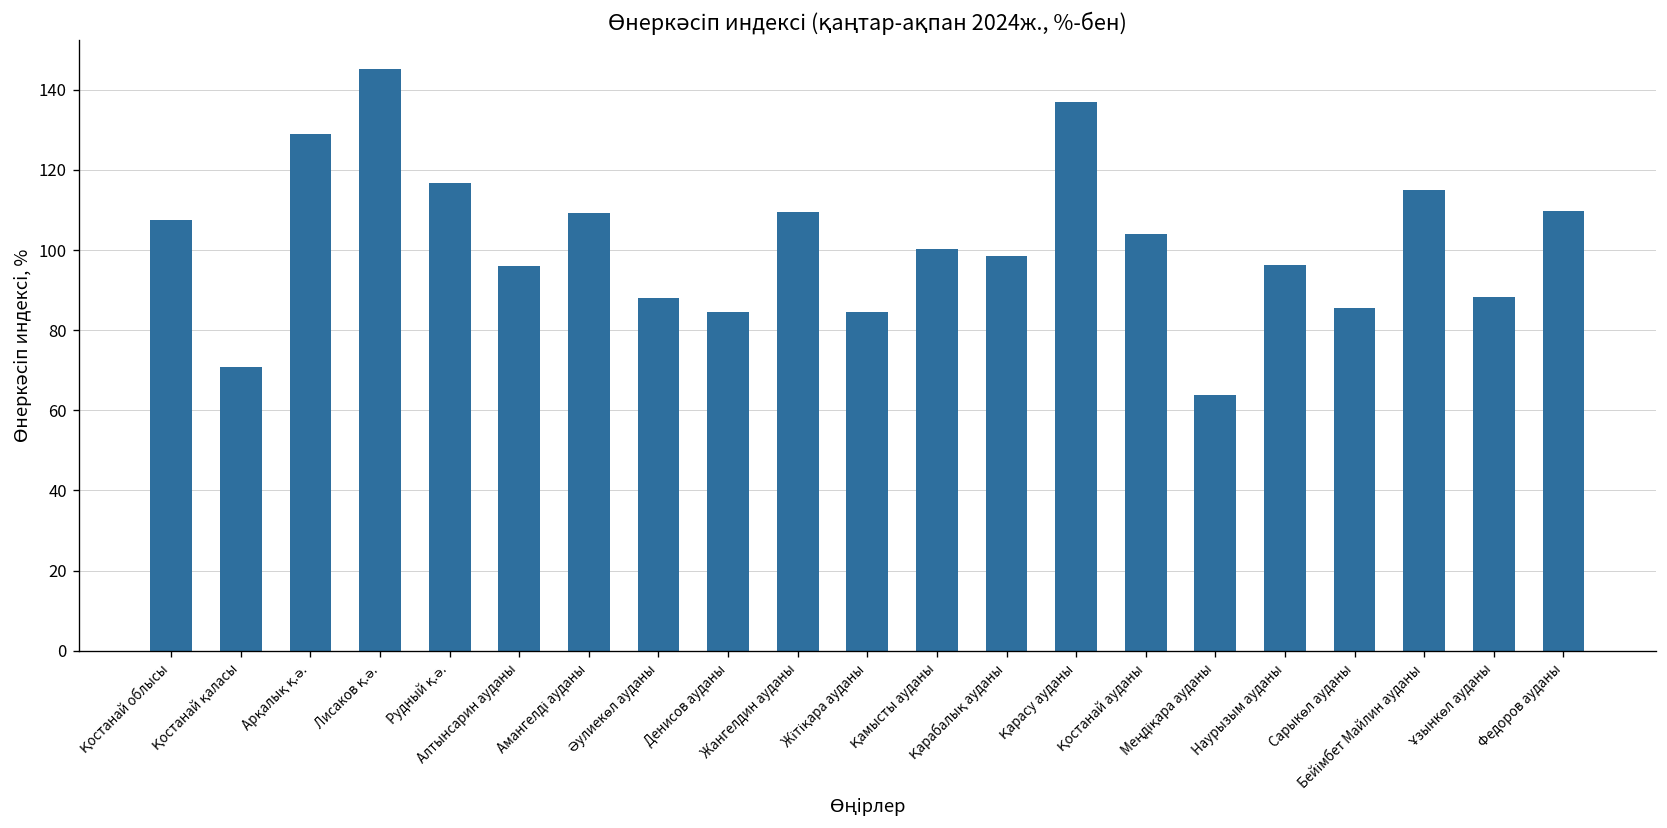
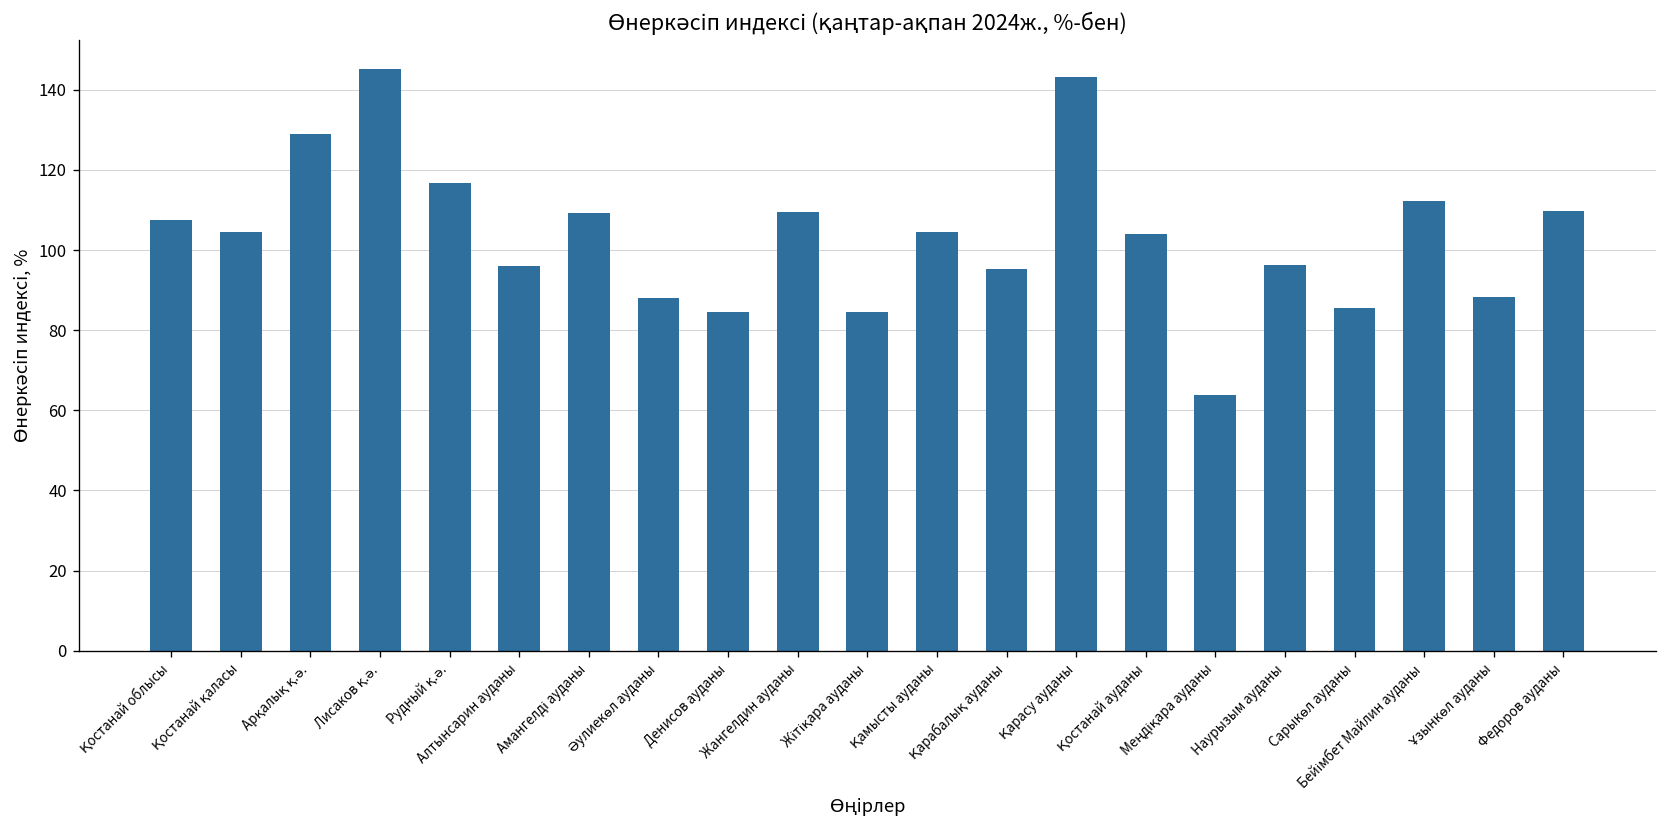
Қостанай қаласы: 71 -> 105
Қамысты ауданы: 100 -> 105
Қарабалық ауданы: 99 -> 95
Қарасу ауданы: 137 -> 143
Бейімбет Майлин ауданы: 115 -> 112
